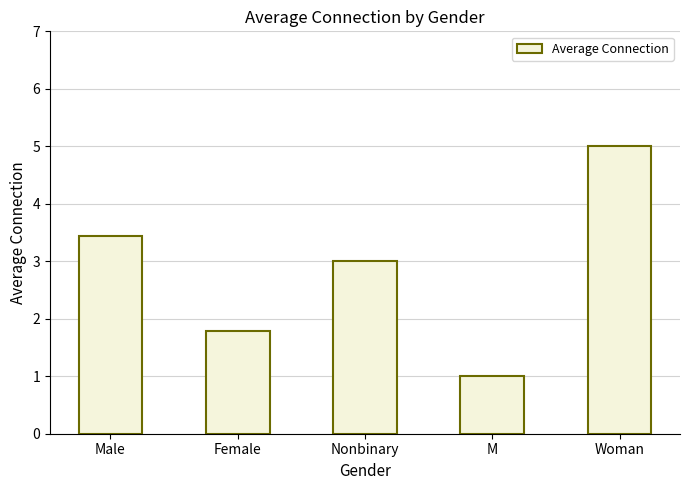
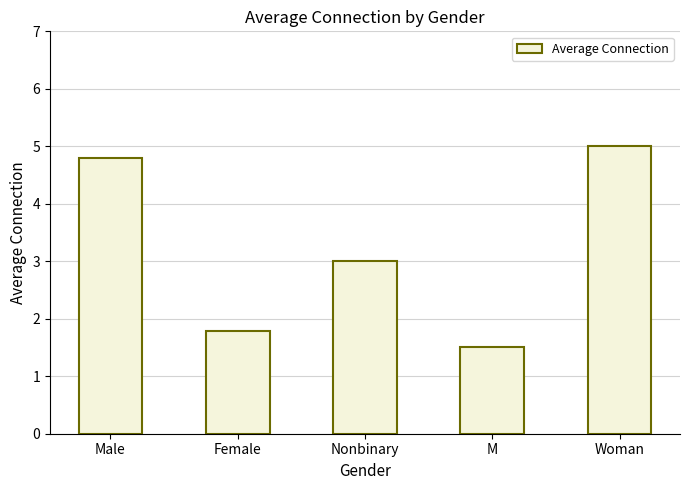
Male: 3.4 -> 4.8
M: 1.0 -> 1.5
